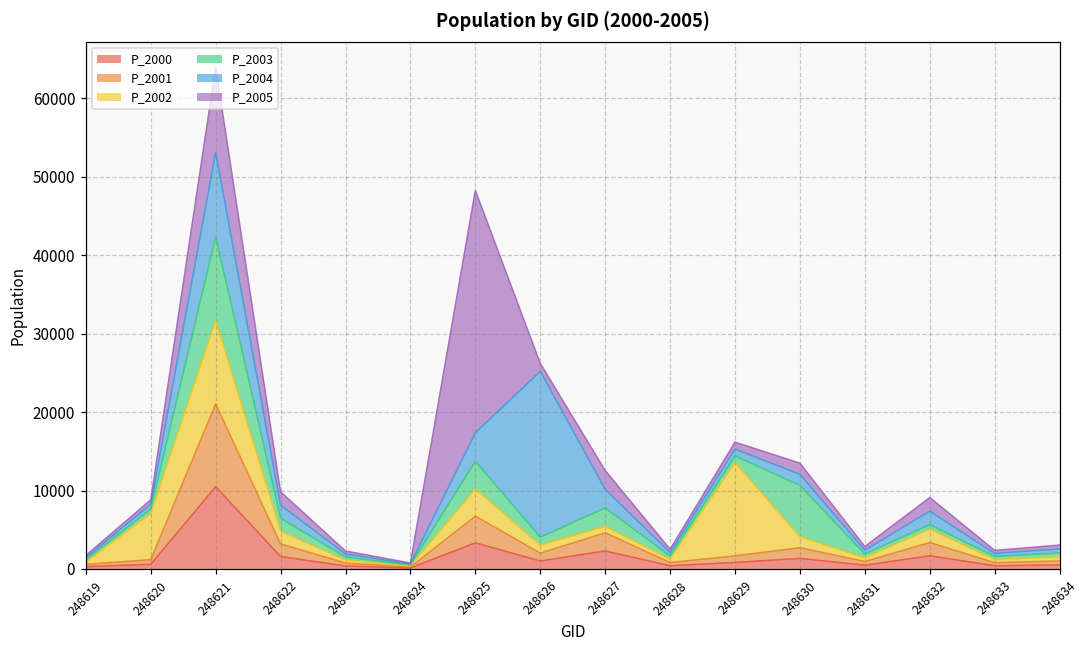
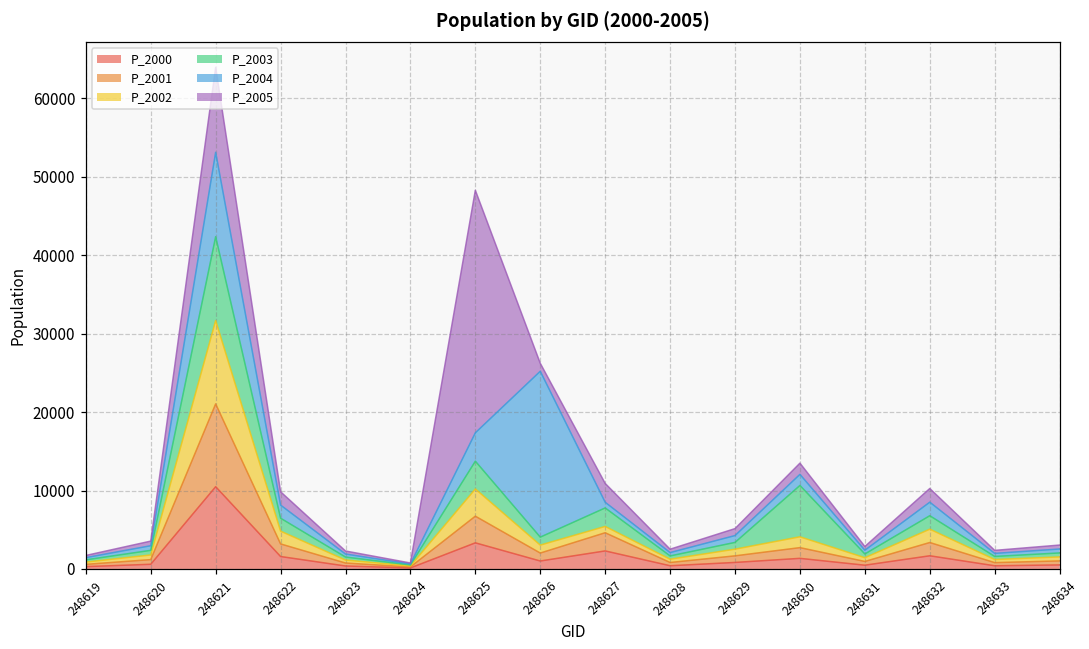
P_2002, 248620: 6000 -> 1000
P_2004, 248627: 2000 -> 1000
P_2002, 248629: 12000 -> 1000
P_2003, 248632: 1000 -> 2000
